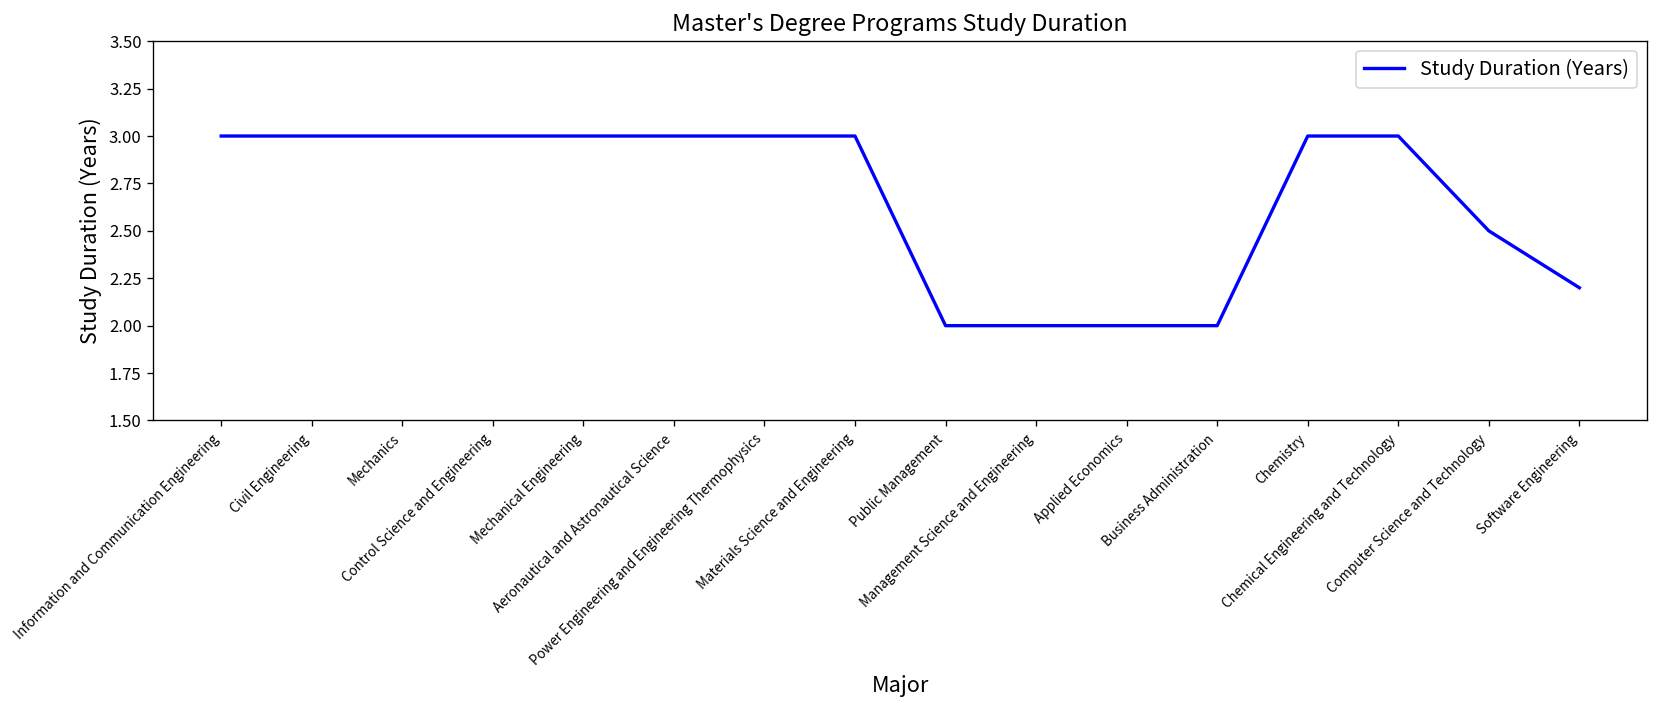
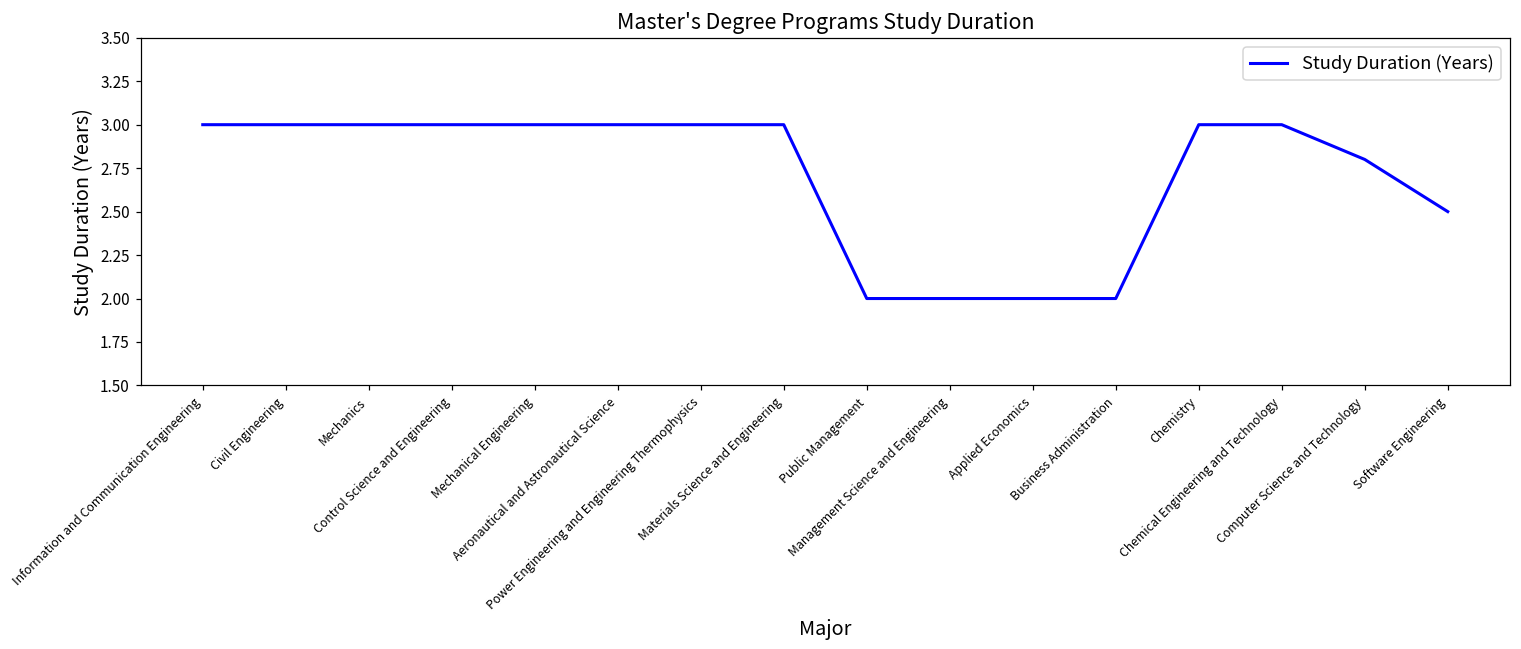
Computer Science and Technology: 2.5 -> 2.8
Software Engineering: 2.2 -> 2.5
